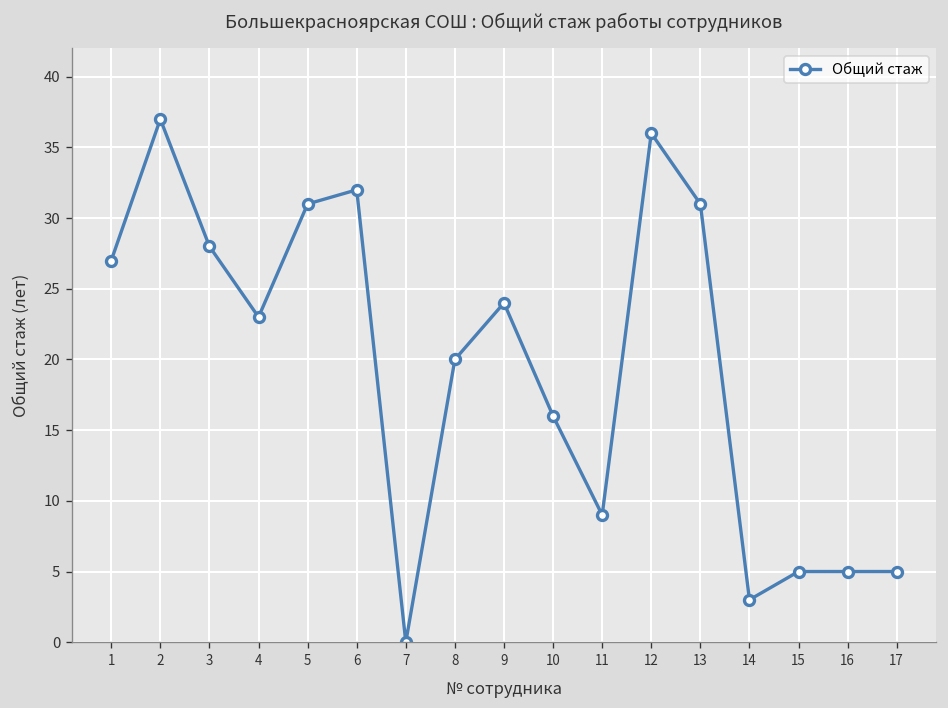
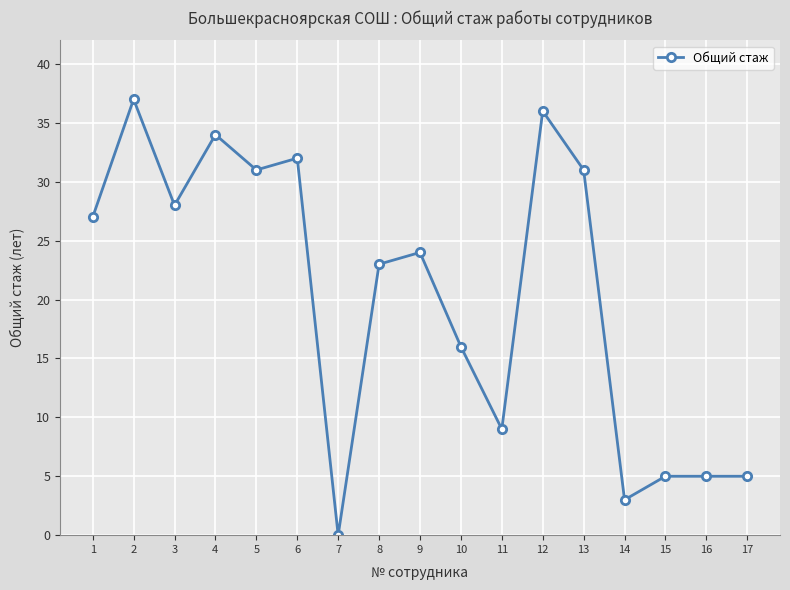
4: 23 -> 34
8: 20 -> 23
